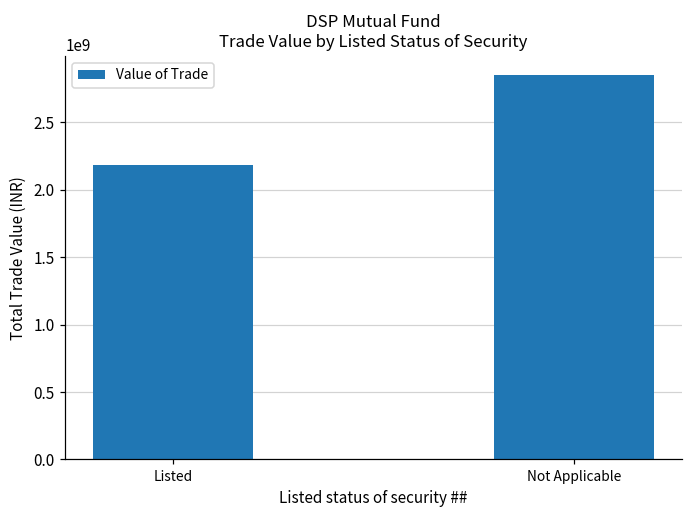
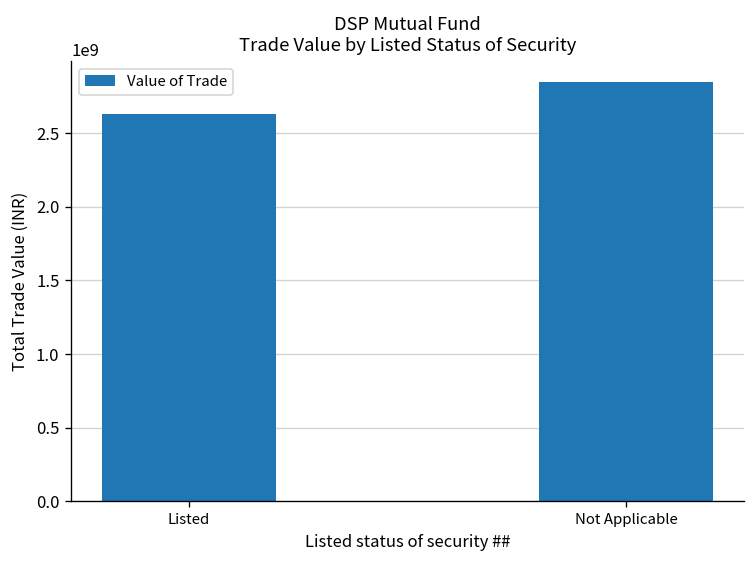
Listed: 2180000000 -> 2630000000
